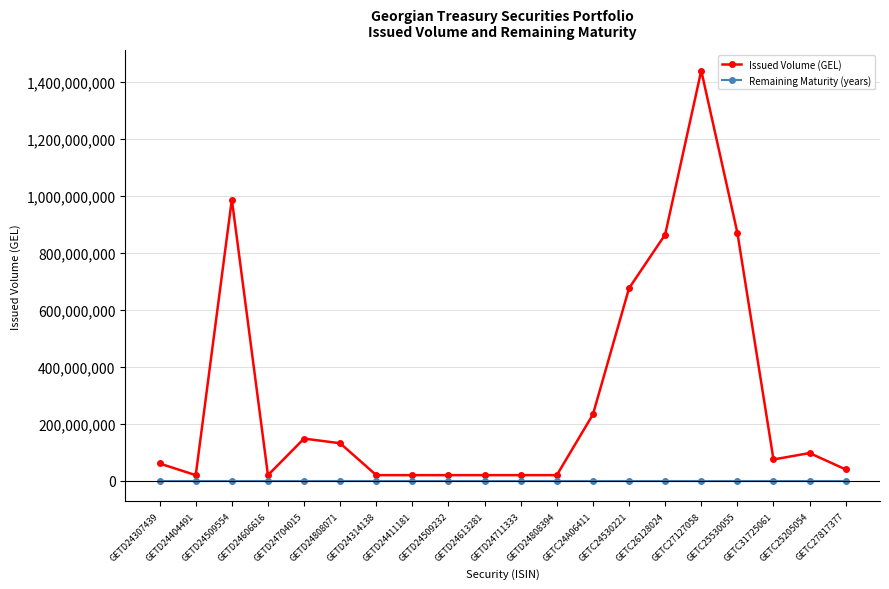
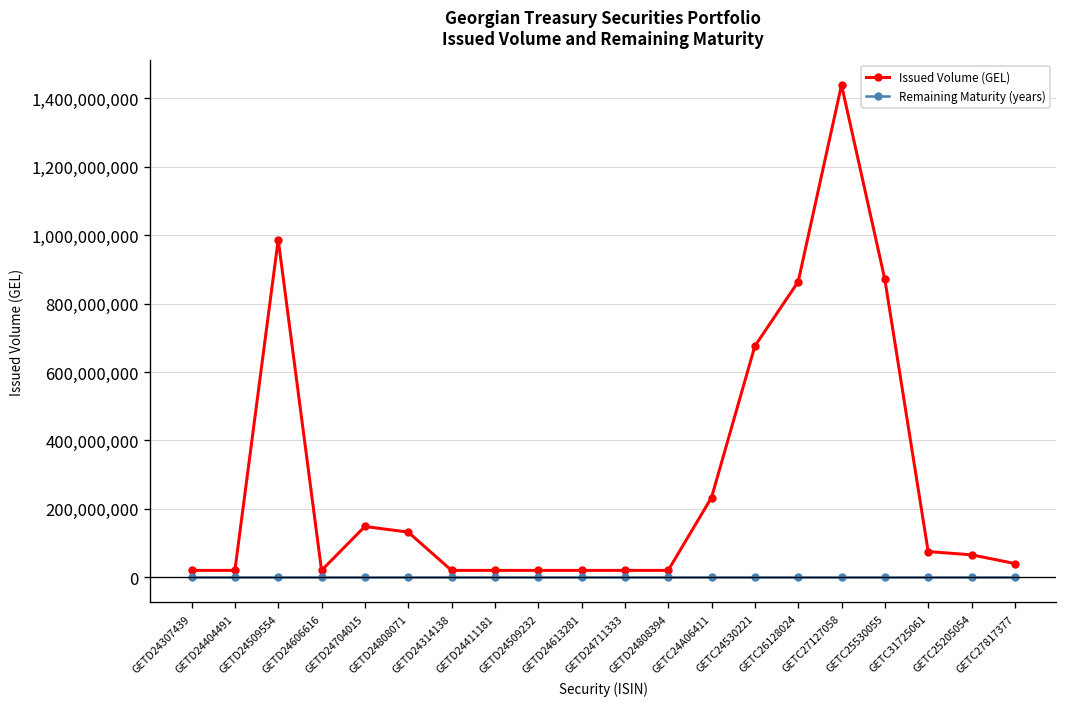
Issued Volume (GEL), GETD24307439: 60,000,000 -> 20,000,000
Issued Volume (GEL), GETC25205054: 100,000,000 -> 70,000,000
